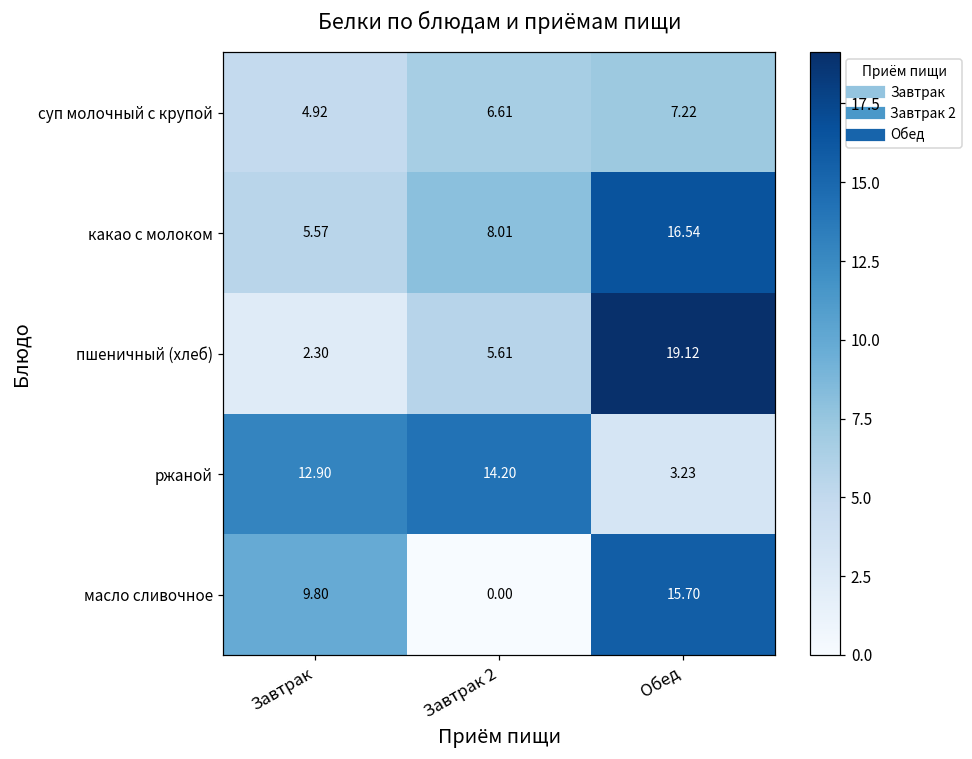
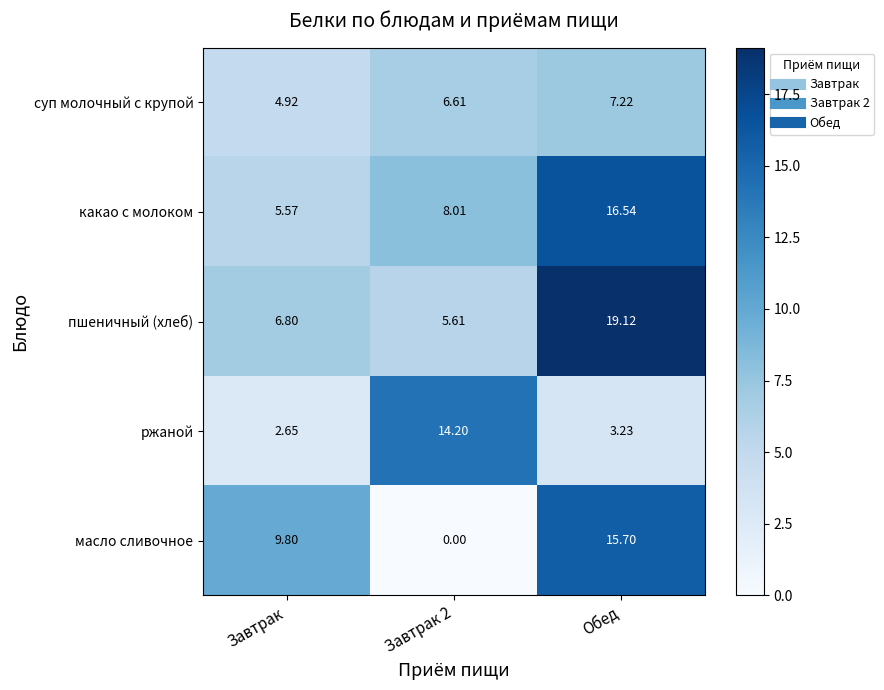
пшеничный (хлеб), Завтрак: 2.30 -> 6.80
ржаной, Завтрак: 12.90 -> 2.65
